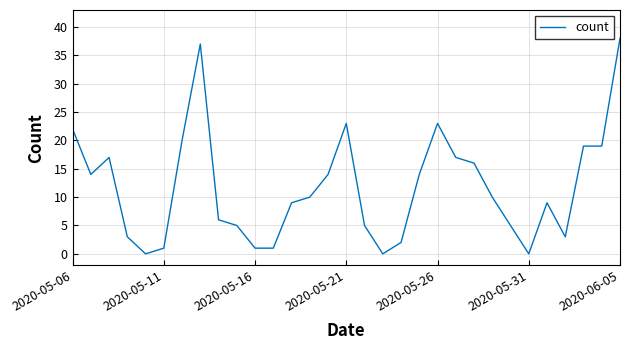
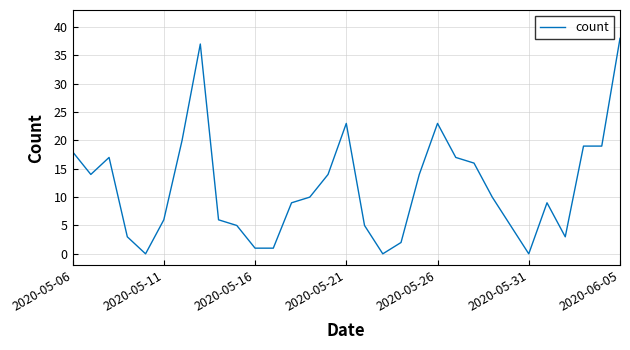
2020-05-06: 22 -> 18
2020-05-11: 1 -> 6
